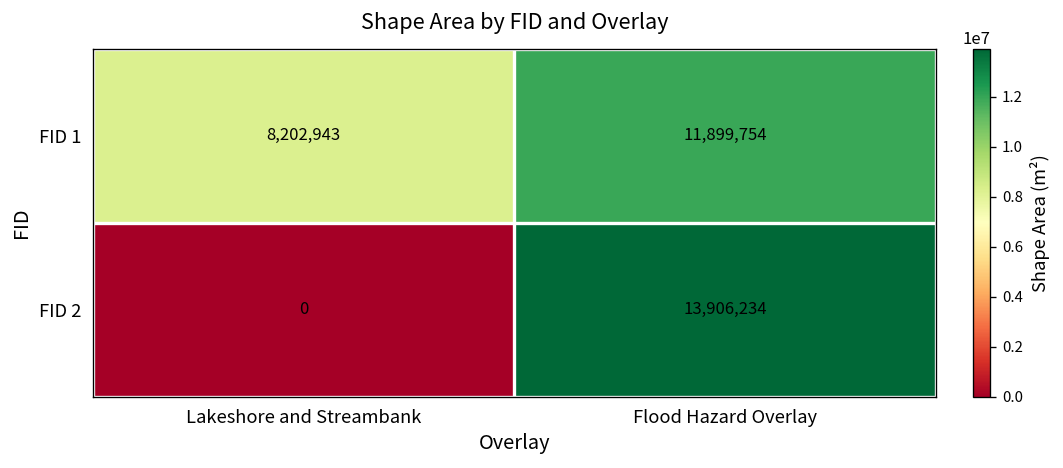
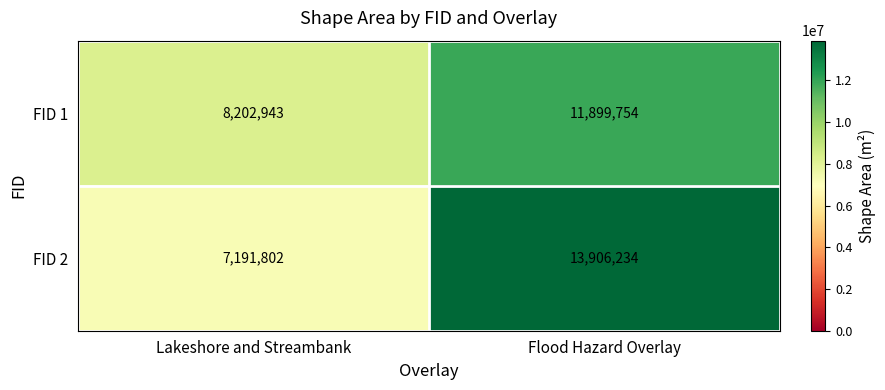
FID 2, Lakeshore and Streambank: 0 -> 7,191,802
